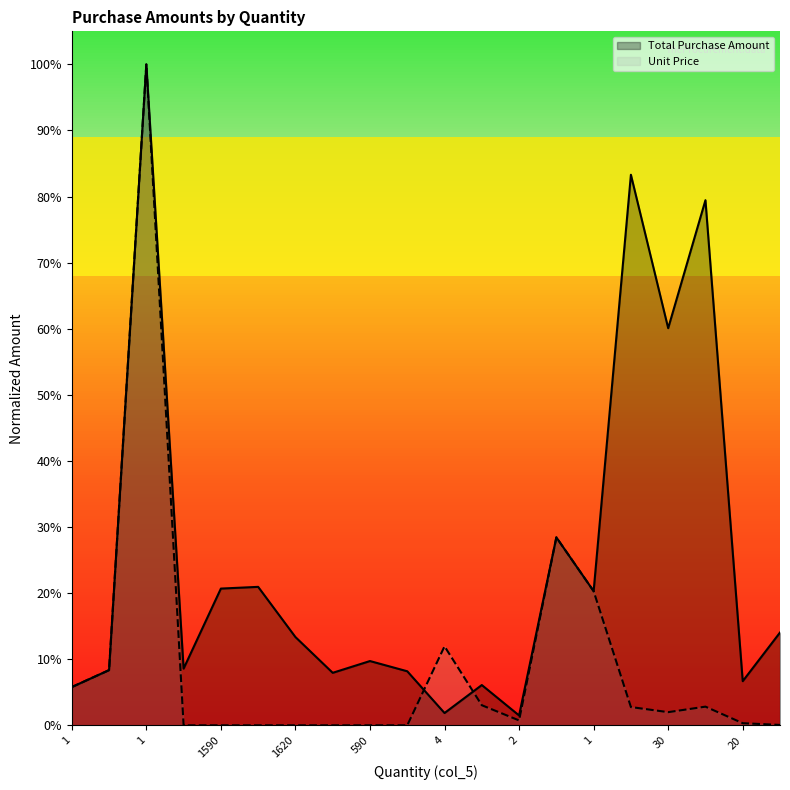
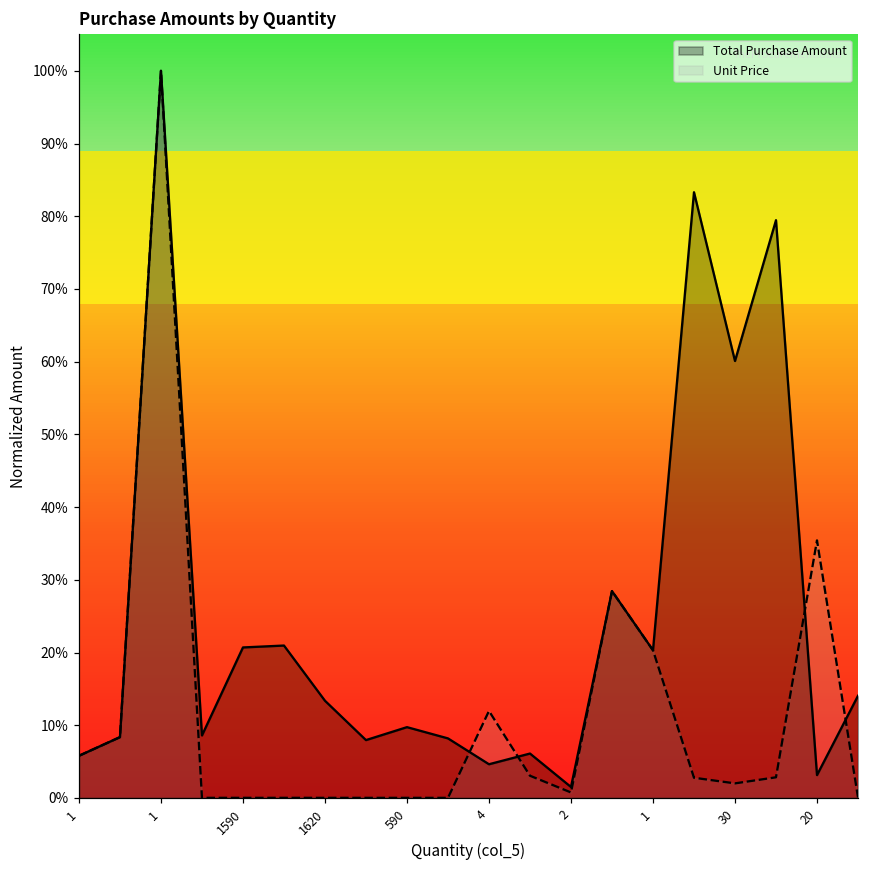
Total Purchase Amount, 4: 2% -> 5%
Total Purchase Amount, 20: 7% -> 3%
Unit Price, 20: 0% -> 35%
